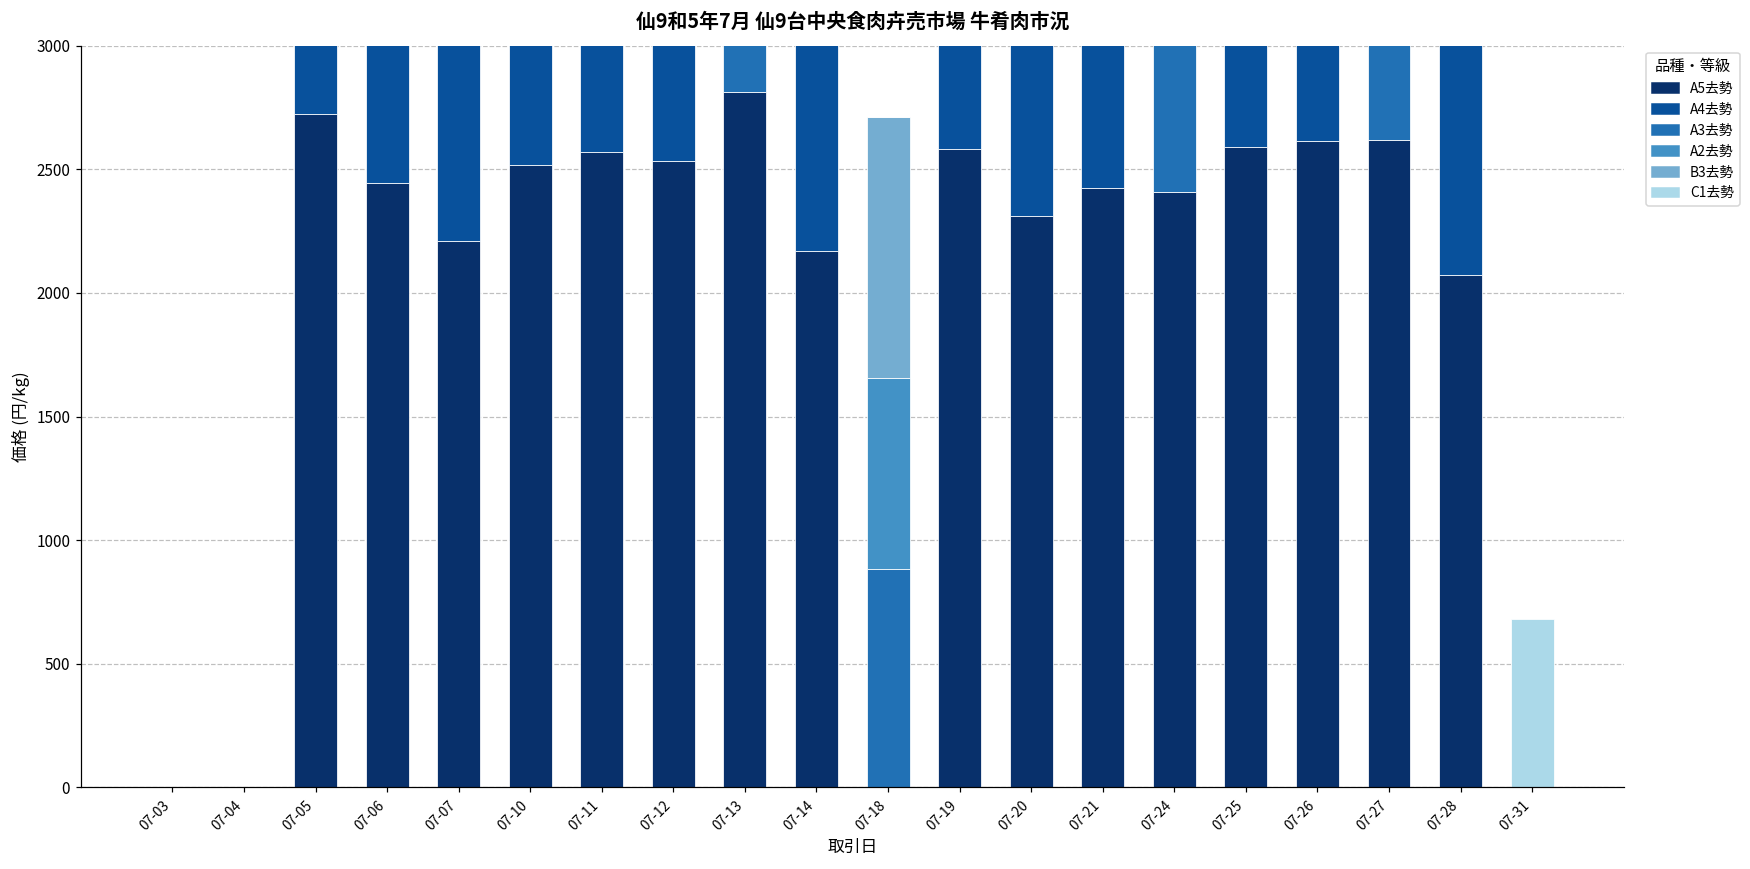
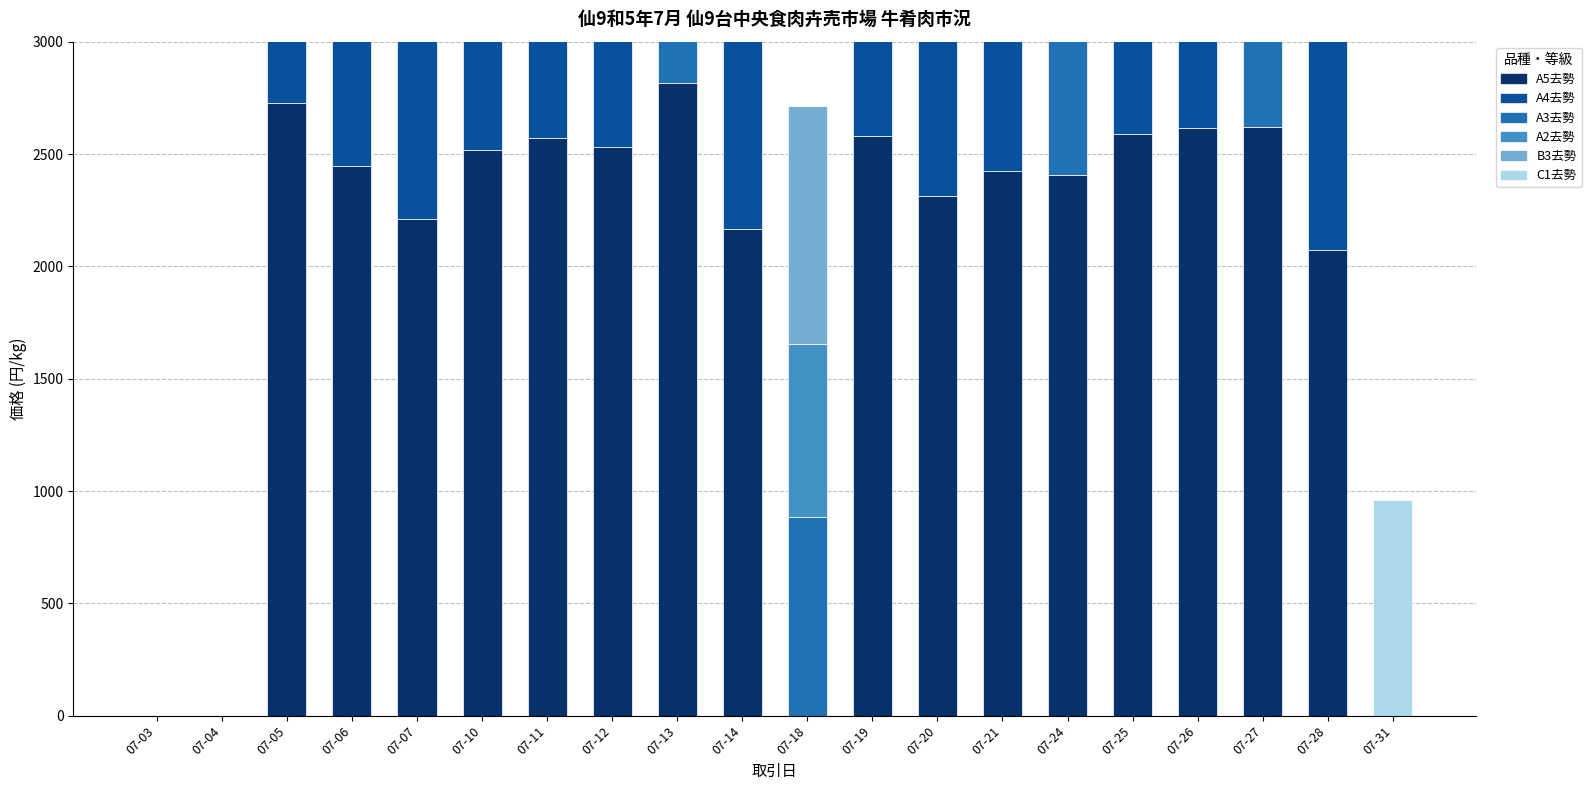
C1去勢, 07-31: 680 -> 960
